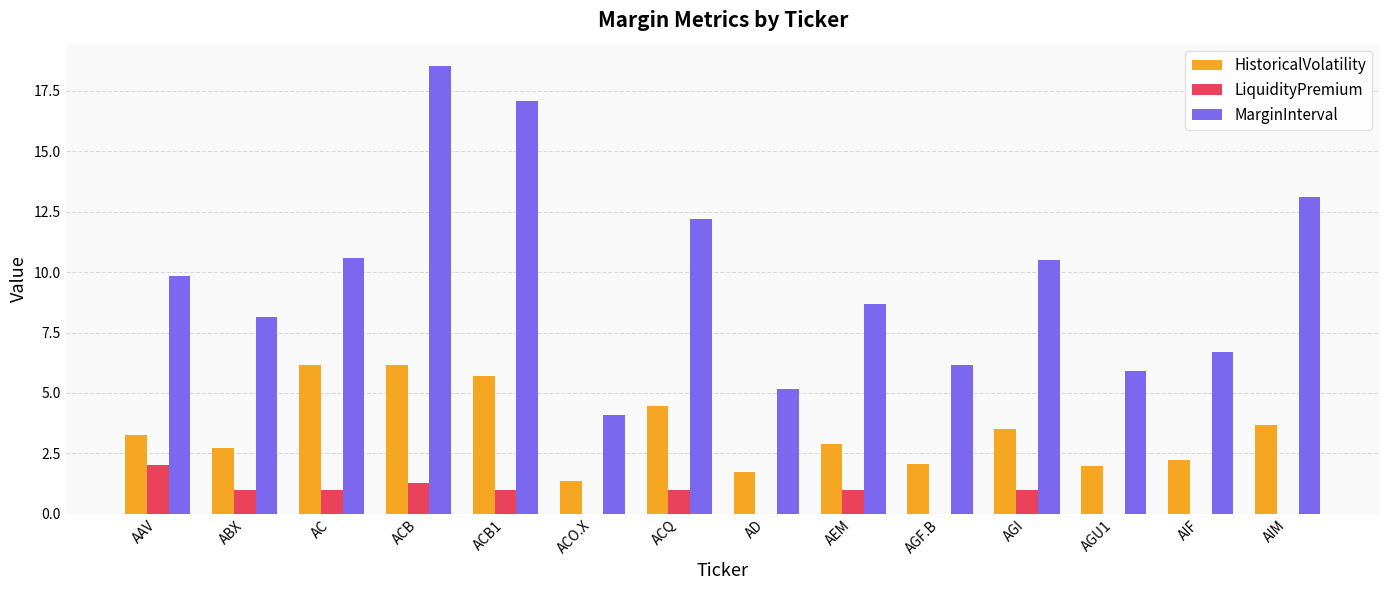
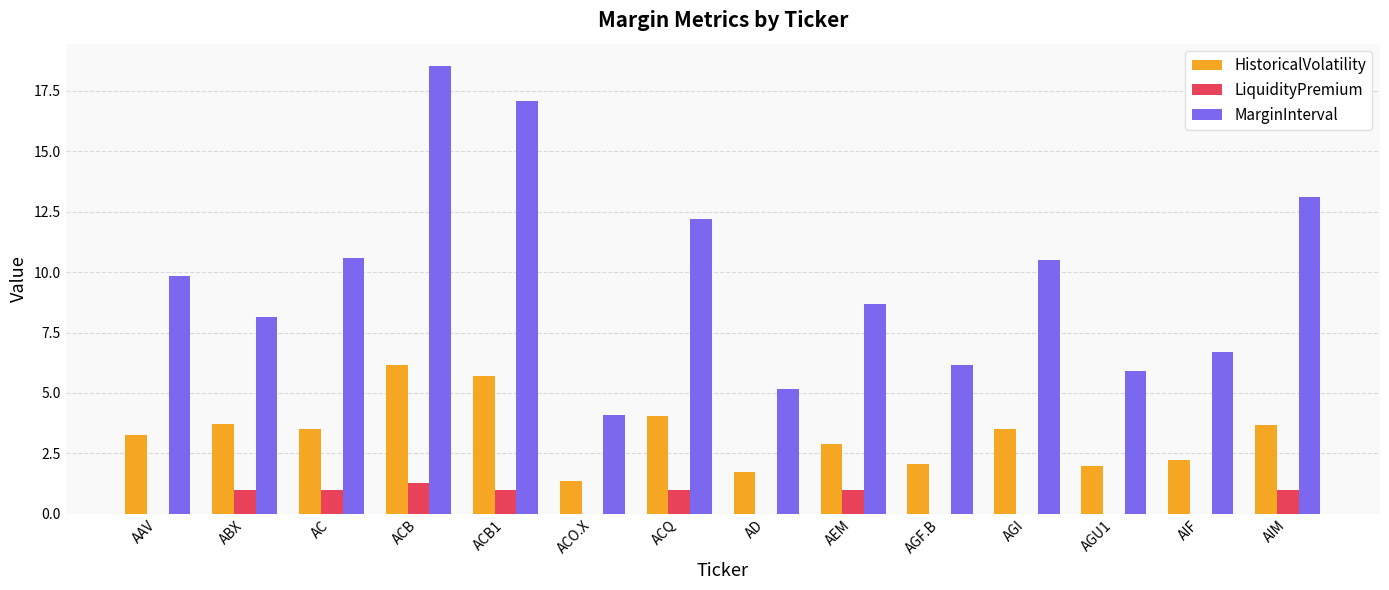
LiquidityPremium, AAV: 2 -> 0
HistoricalVolatility, ABX: 2.7 -> 3.7
HistoricalVolatility, AC: 6.2 -> 3.5
HistoricalVolatility, ACQ: 4.5 -> 4.1
LiquidityPremium, AGI: 1 -> 0
LiquidityPremium, AIM: 0 -> 1
